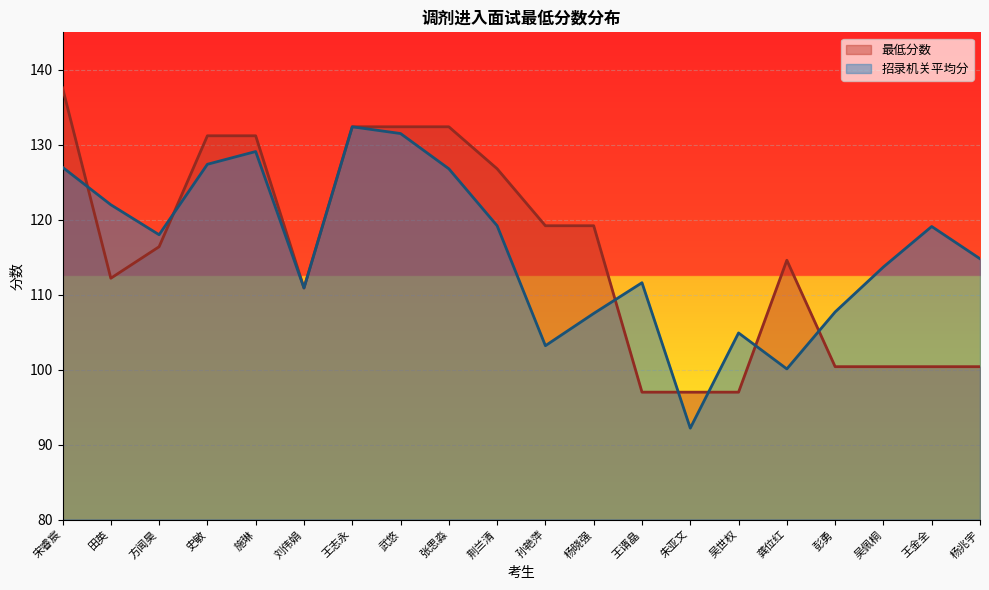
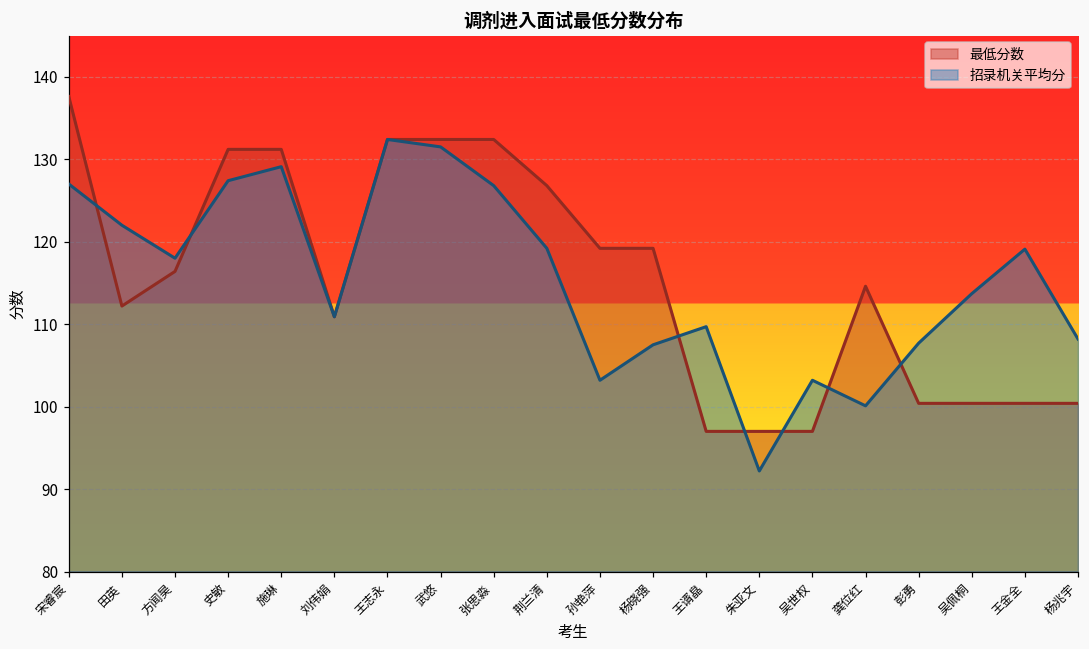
招录机关平均分, 王谞皛: 112 -> 110
招录机关平均分, 吴世权: 105 -> 103
招录机关平均分, 杨兆宇: 115 -> 108
